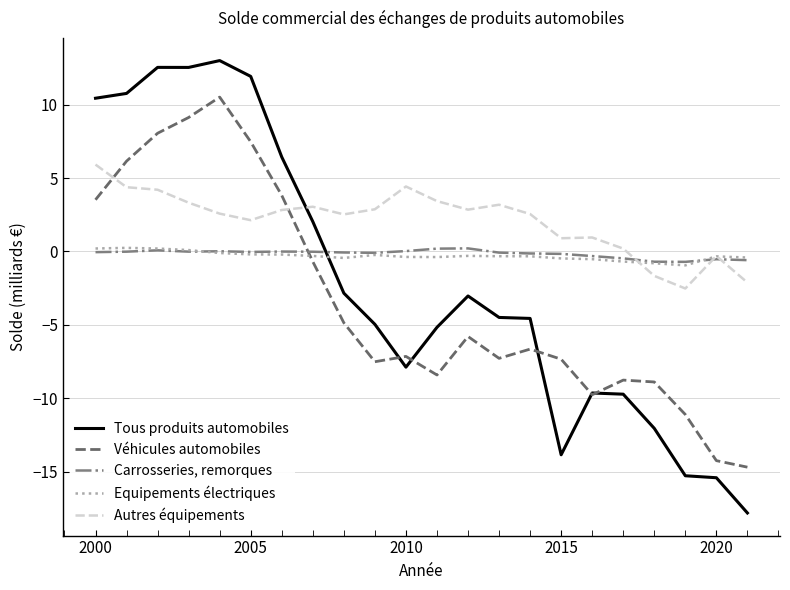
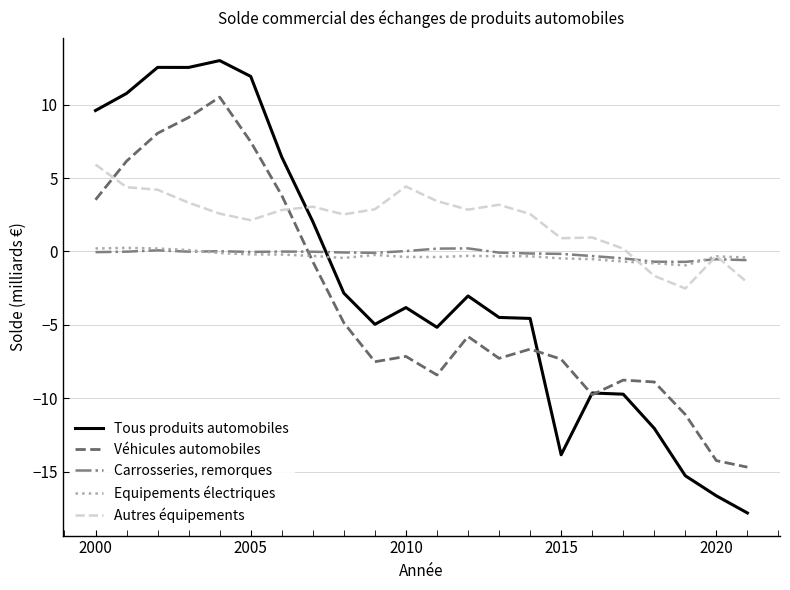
Tous produits automobiles, 2000: 10.4 -> 9.6
Tous produits automobiles, 2010: -7.9 -> -3.8
Tous produits automobiles, 2020: -15.4 -> -16.6
